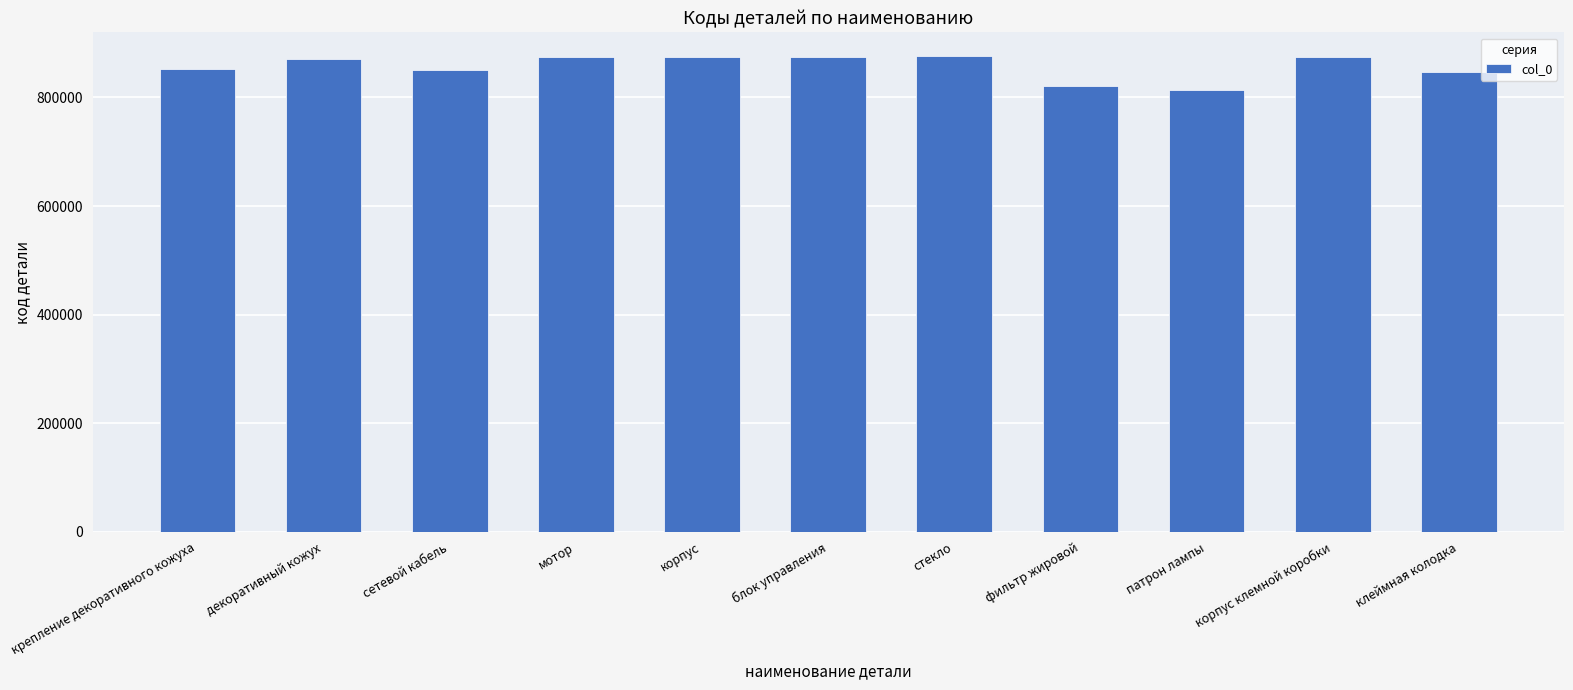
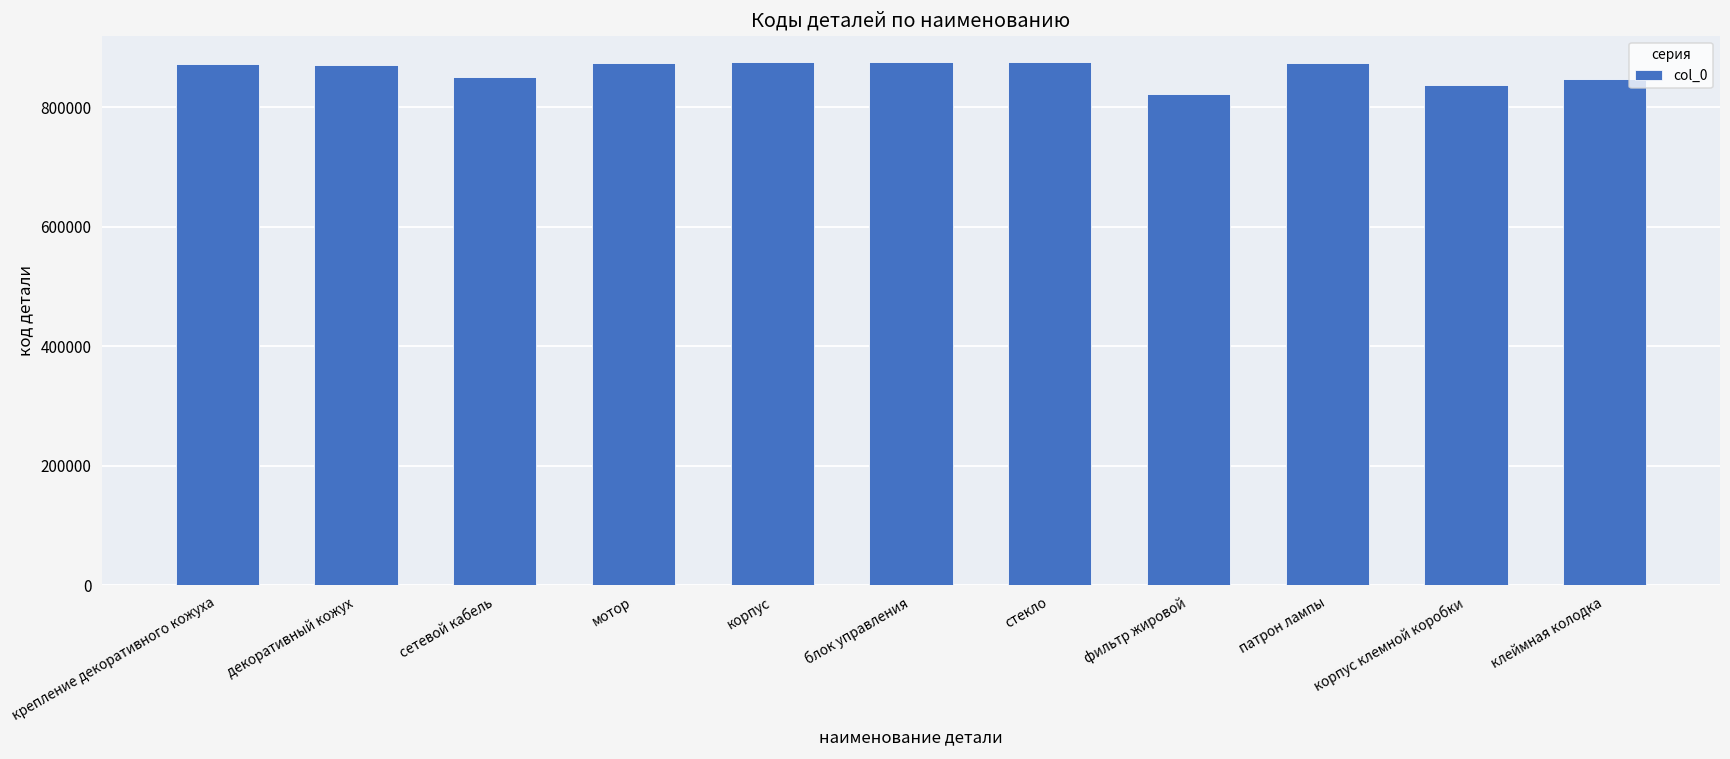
крепление декоративного кожуха: 850000 -> 870000
патрон лампы: 810000 -> 870000
корпус клемной коробки: 870000 -> 840000
